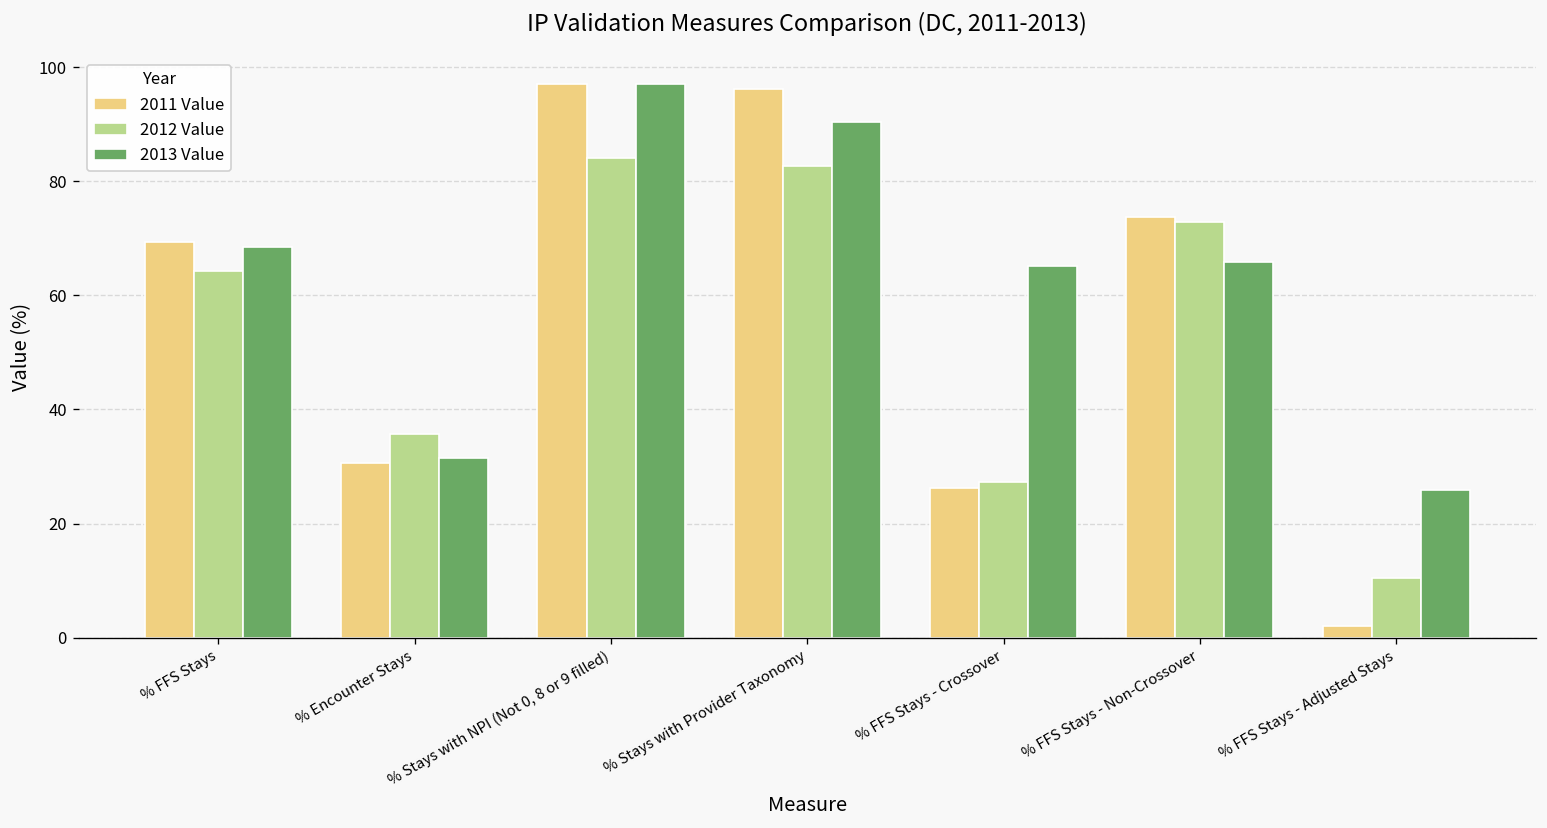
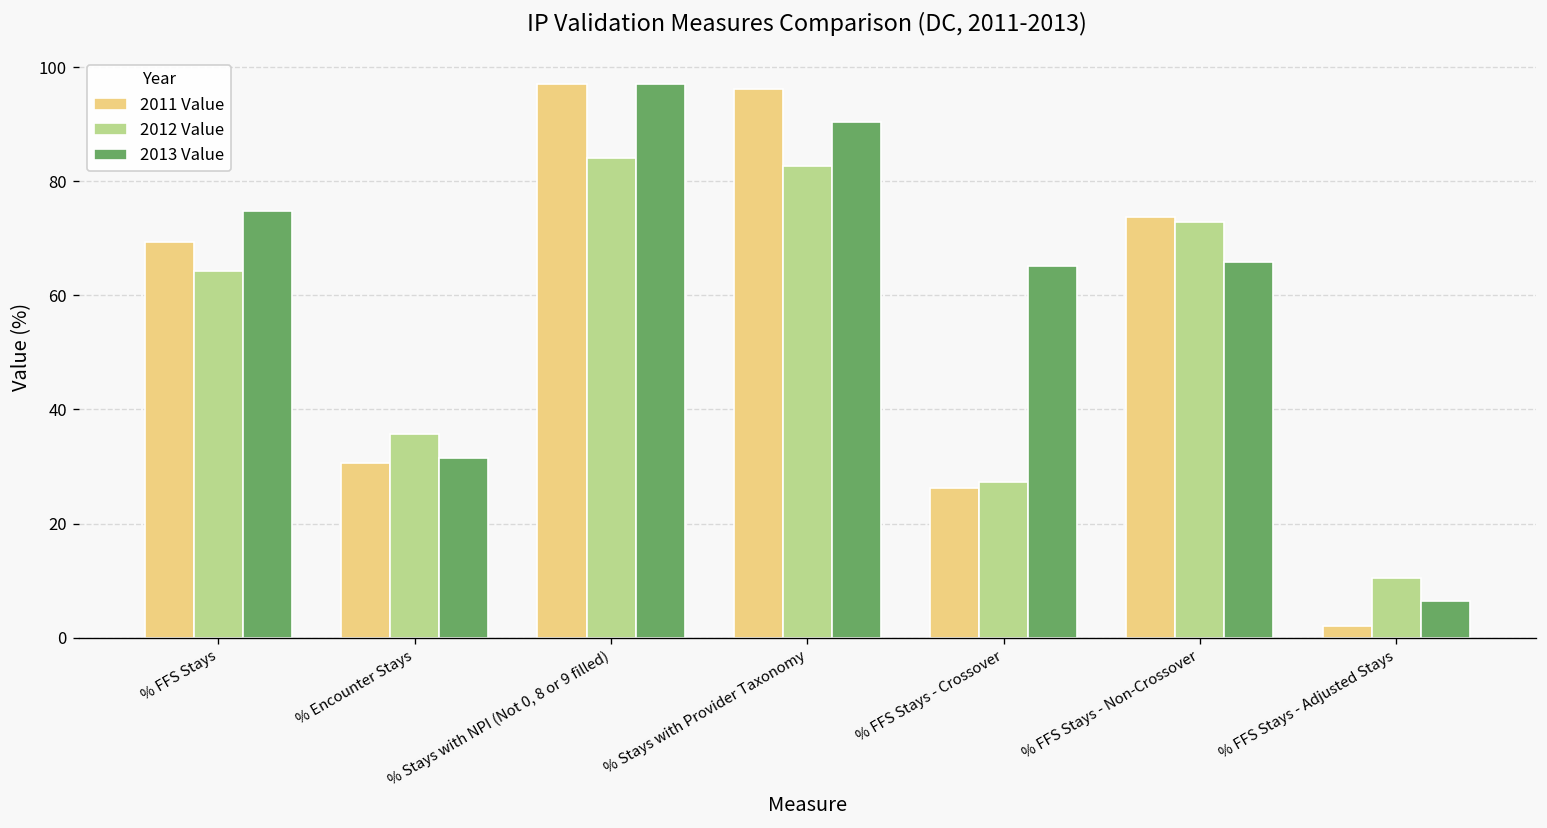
2013 Value, % FFS Stays: 68 -> 75
2013 Value, % FFS Stays - Adjusted Stays: 26 -> 6
